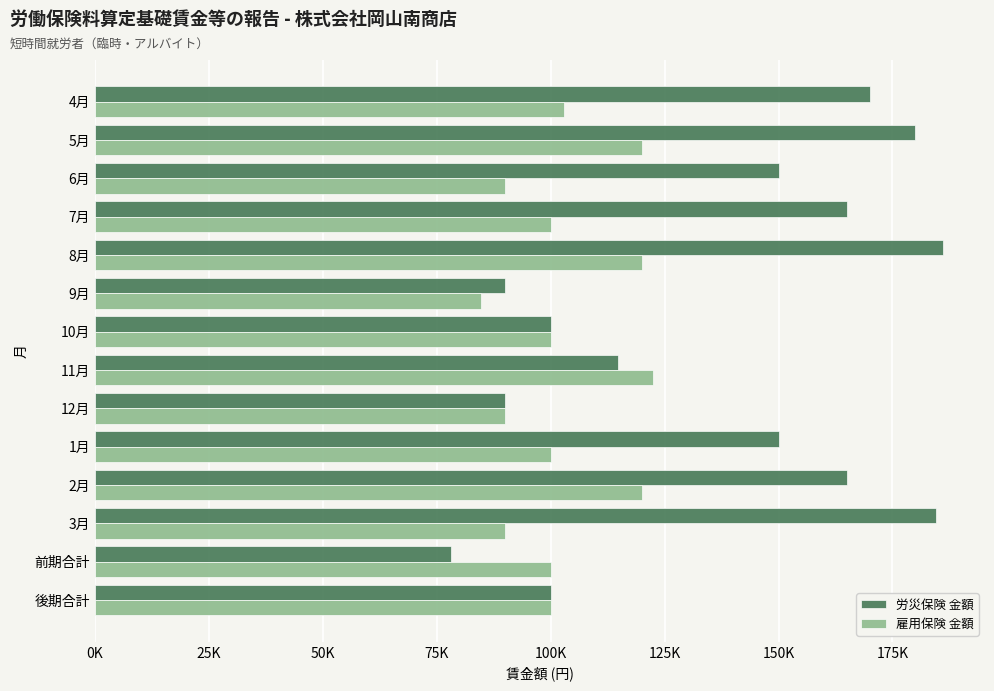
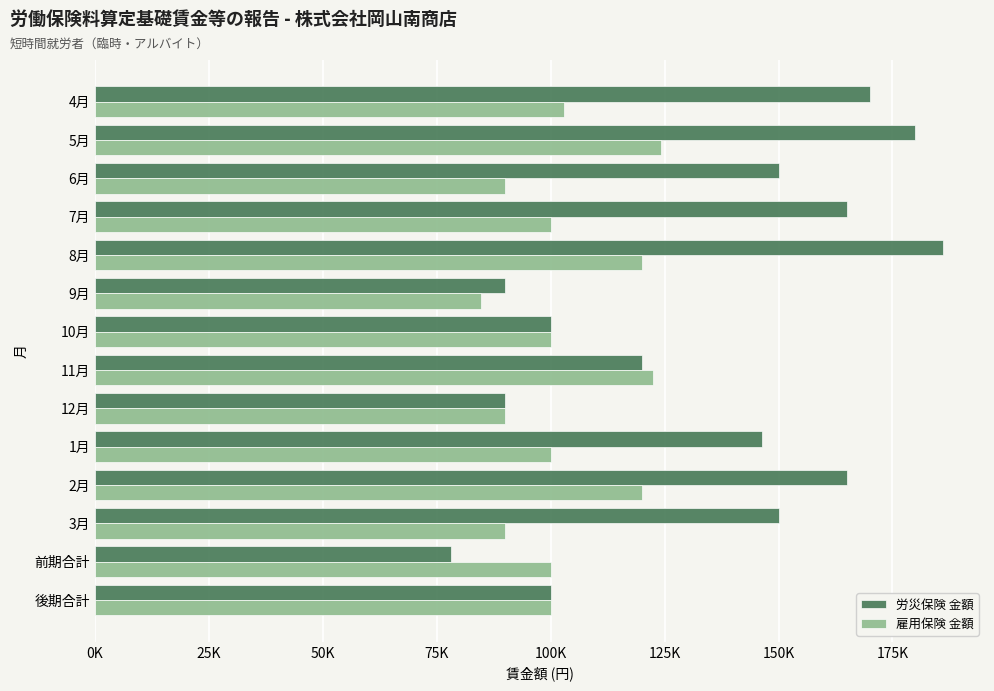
雇用保険 金額, 5月: 120000 -> 124000
労災保険 金額, 11月: 115000 -> 120000
労災保険 金額, 1月: 150000 -> 146000
労災保険 金額, 3月: 185000 -> 150000
